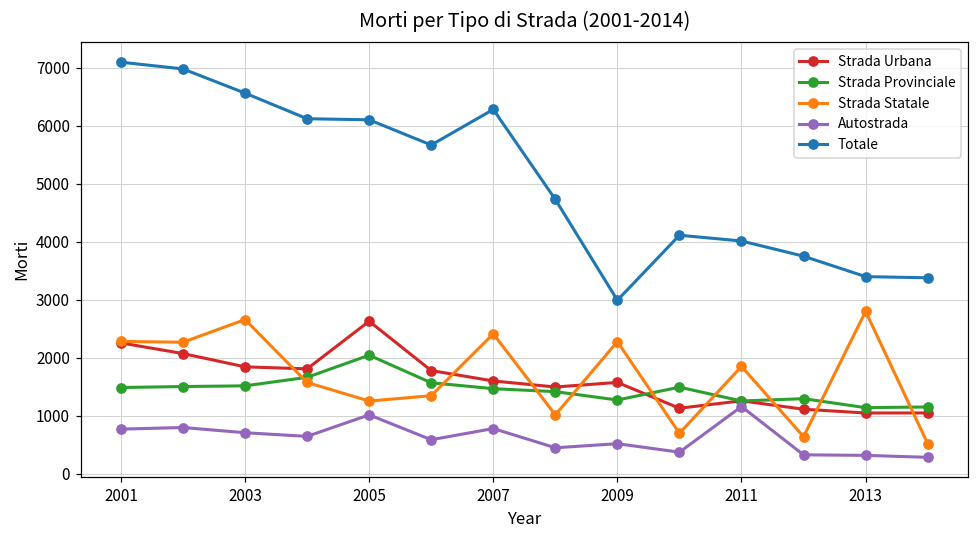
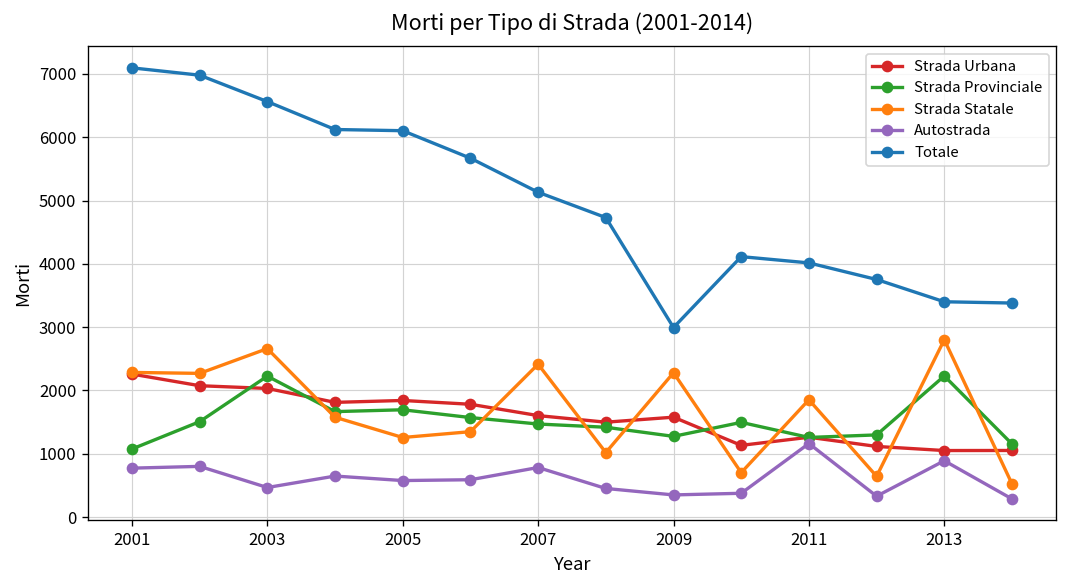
Strada Provinciale, 2001: 1500 -> 1100
Strada Urbana, 2003: 1800 -> 2000
Strada Provinciale, 2003: 1500 -> 2200
Autostrada, 2003: 700 -> 500
Strada Urbana, 2005: 2600 -> 1800
Strada Provinciale, 2005: 2000 -> 1700
Autostrada, 2005: 1000 -> 600
Totale, 2007: 6300 -> 5100
Autostrada, 2009: 500 -> 400
Strada Provinciale, 2013: 1100 -> 2200
Autostrada, 2013: 300 -> 900
